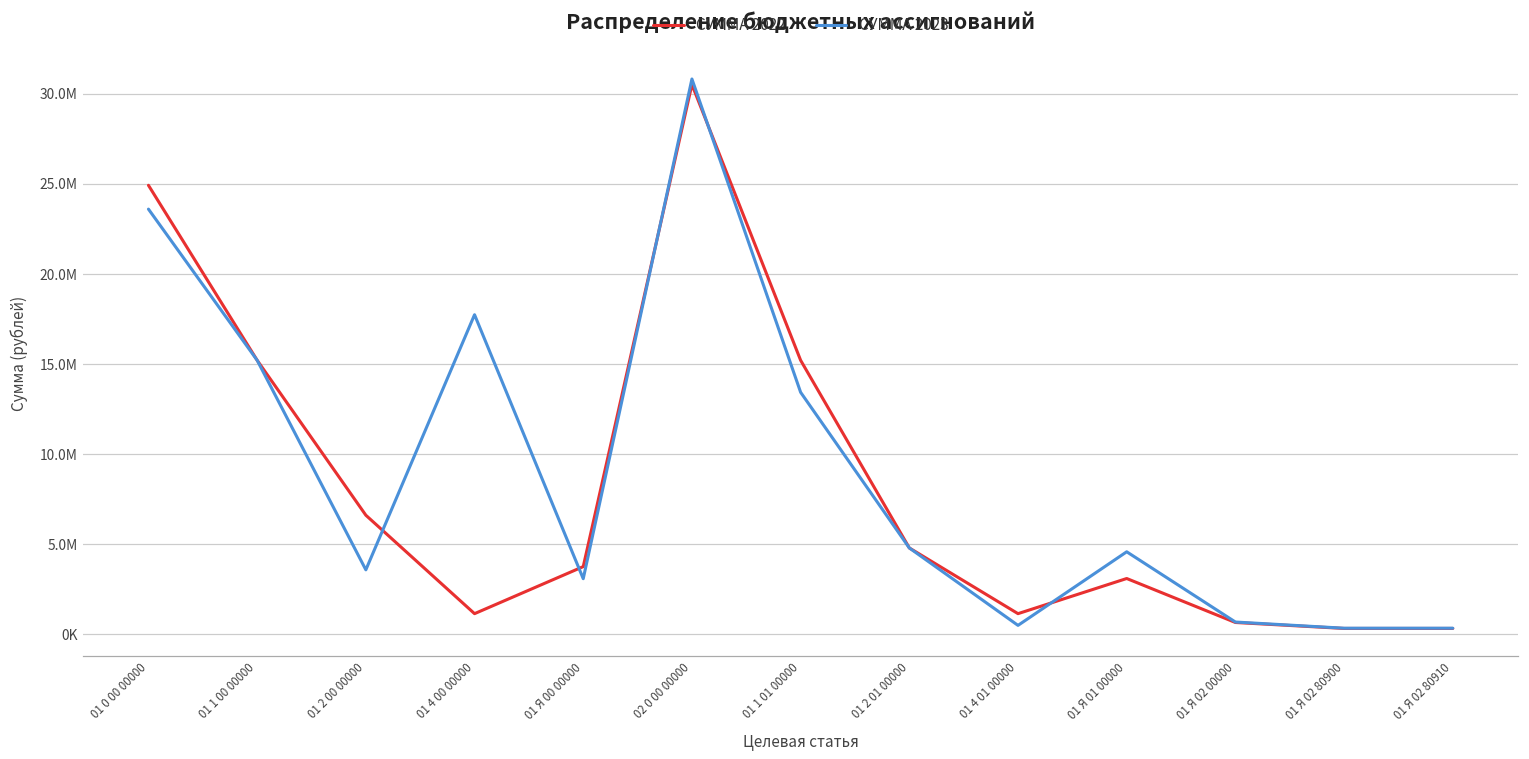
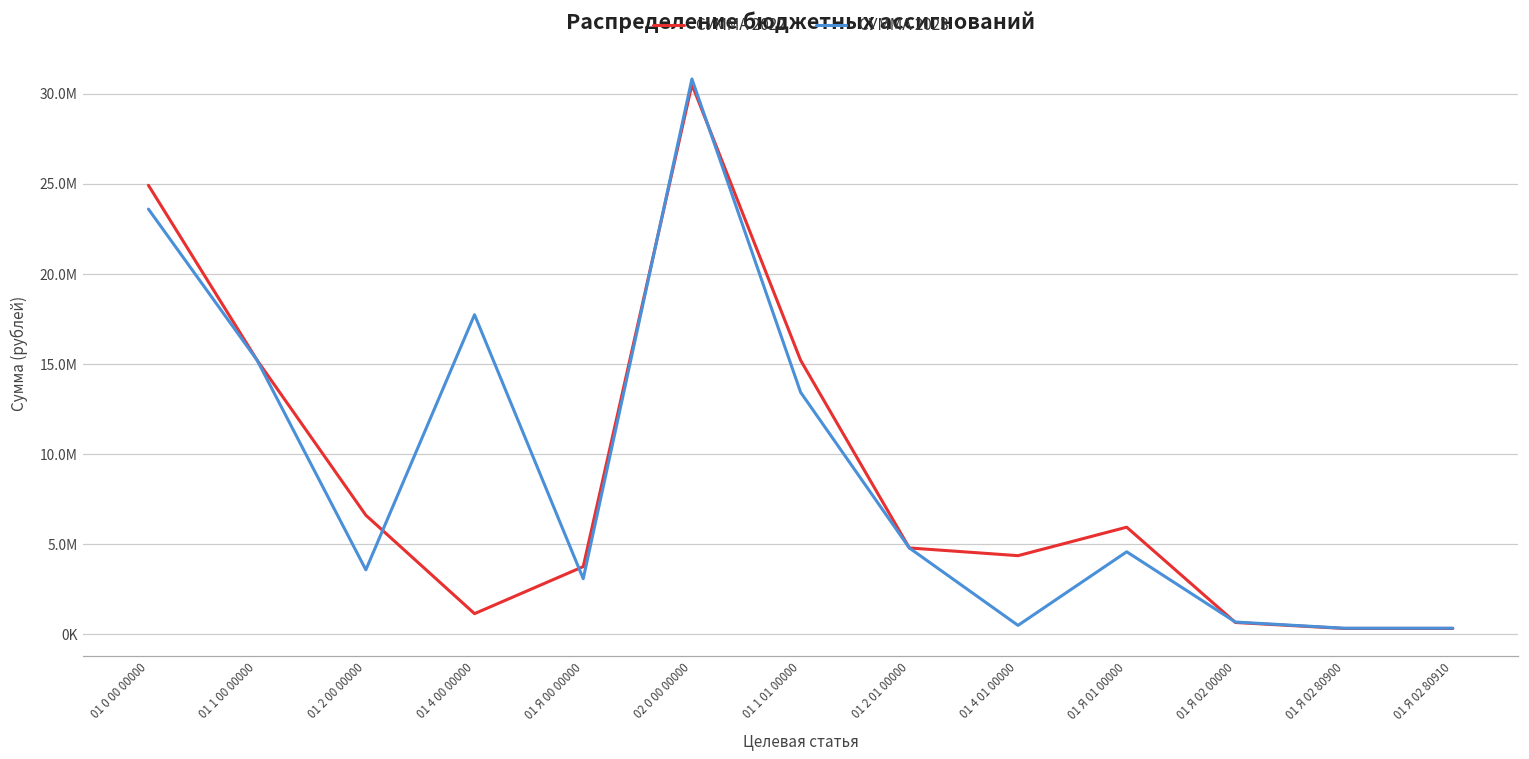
СУММА 2022, 01 4 01 00000: 1200000 -> 4400000
СУММА 2022, 01 Я 01 00000: 3100000 -> 5900000
